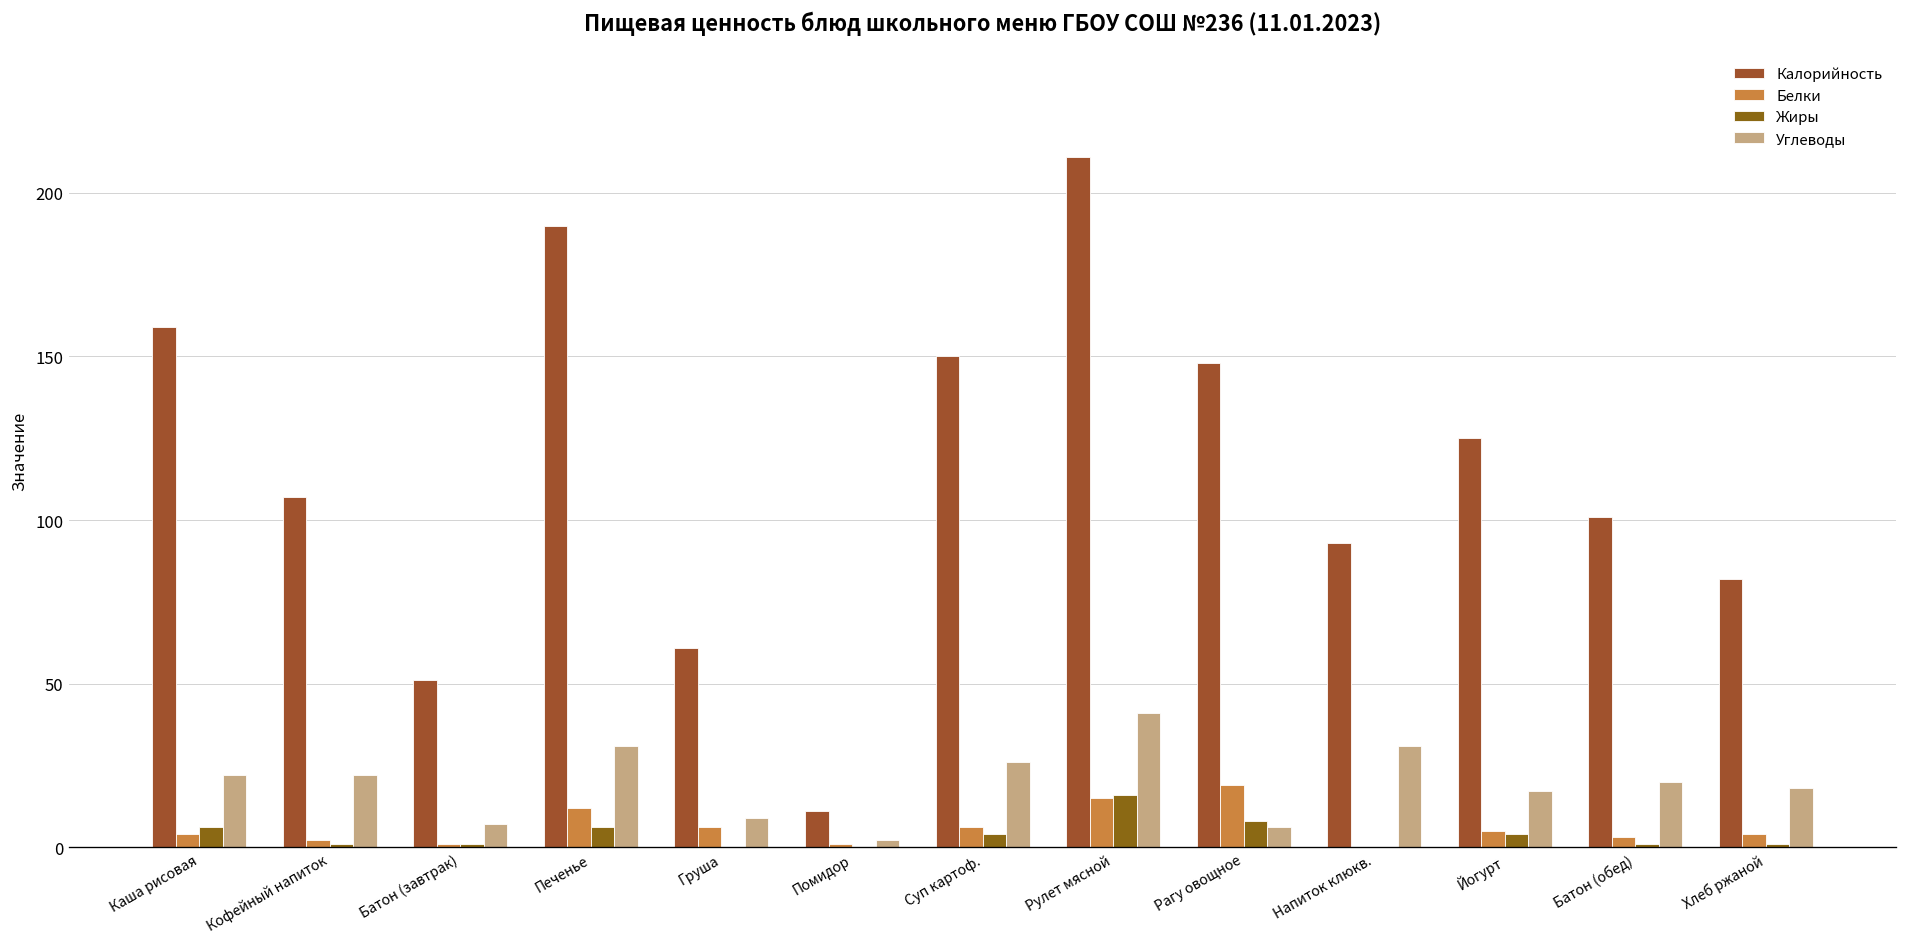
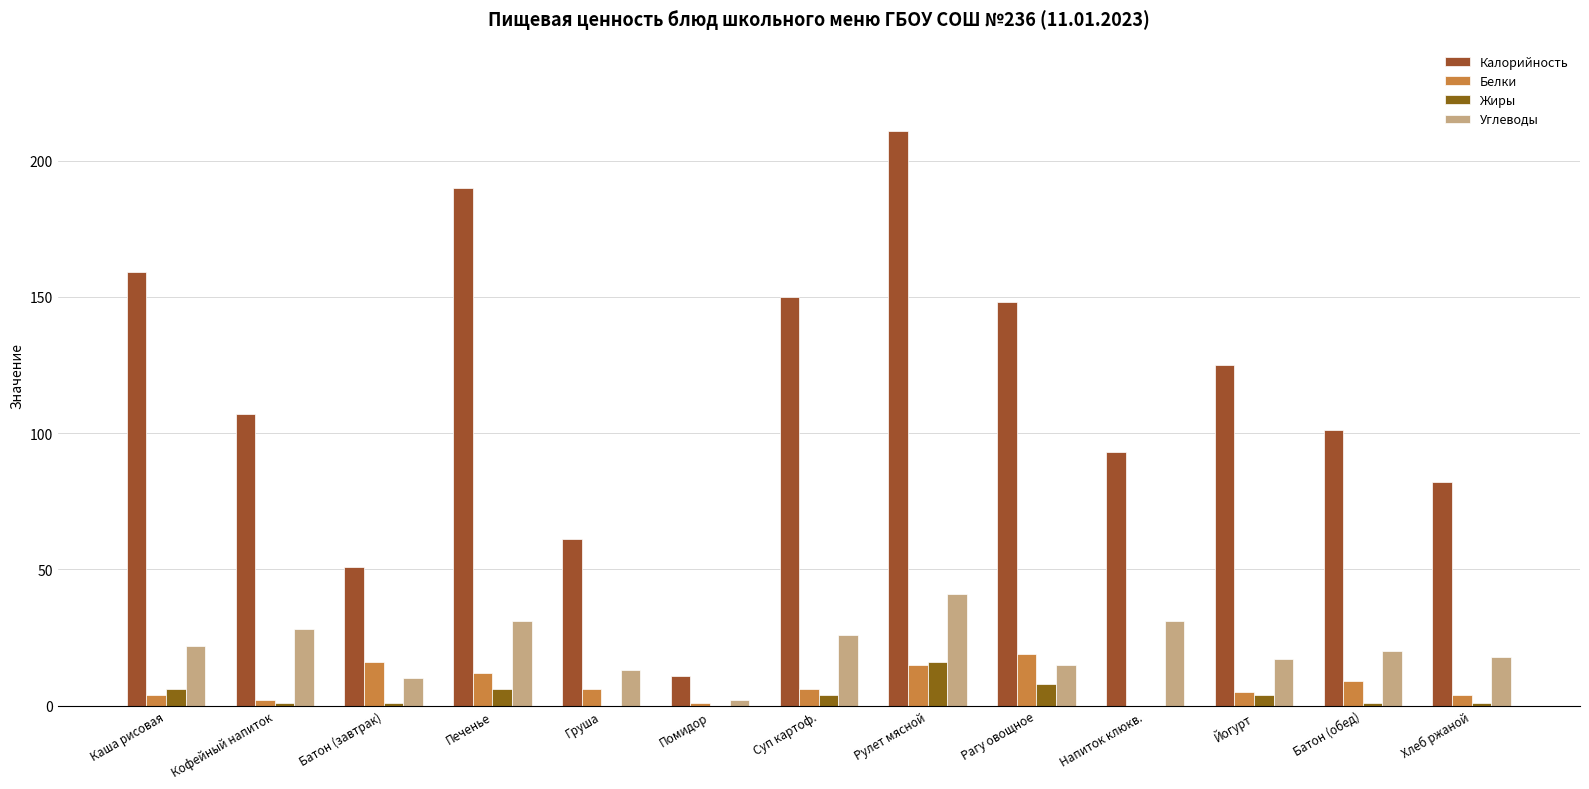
Углеводы, Кофейный напиток: 22 -> 28
Белки, Батон (завтрак): 1 -> 16
Углеводы, Батон (завтрак): 7 -> 10
Углеводы, Груша: 9 -> 13
Углеводы, Рагу овощное: 6 -> 15
Белки, Батон (обед): 3 -> 9
